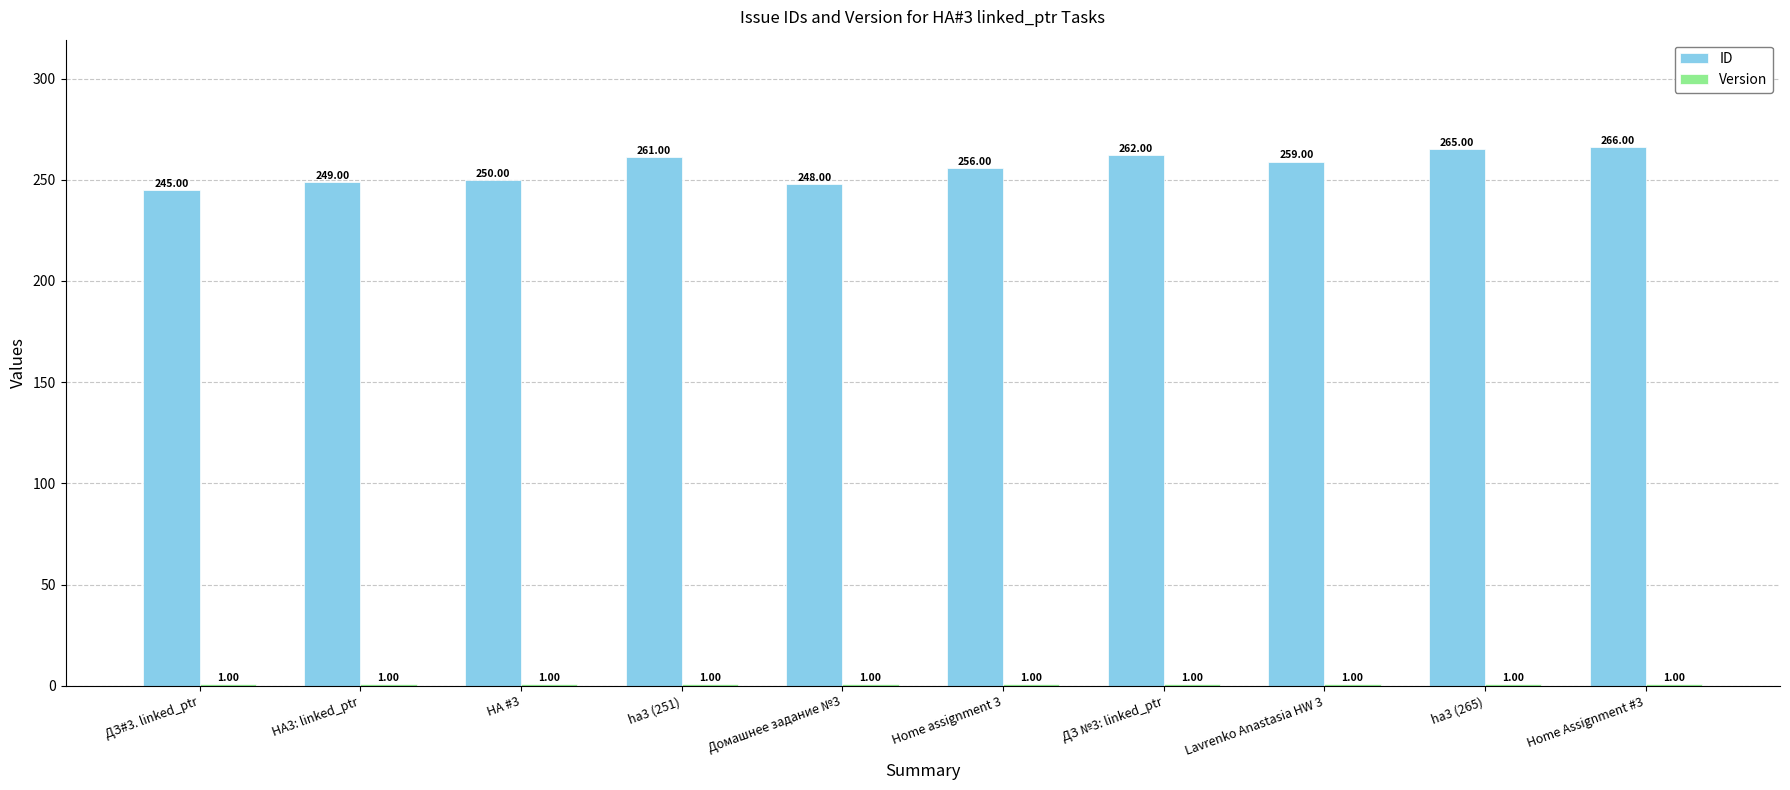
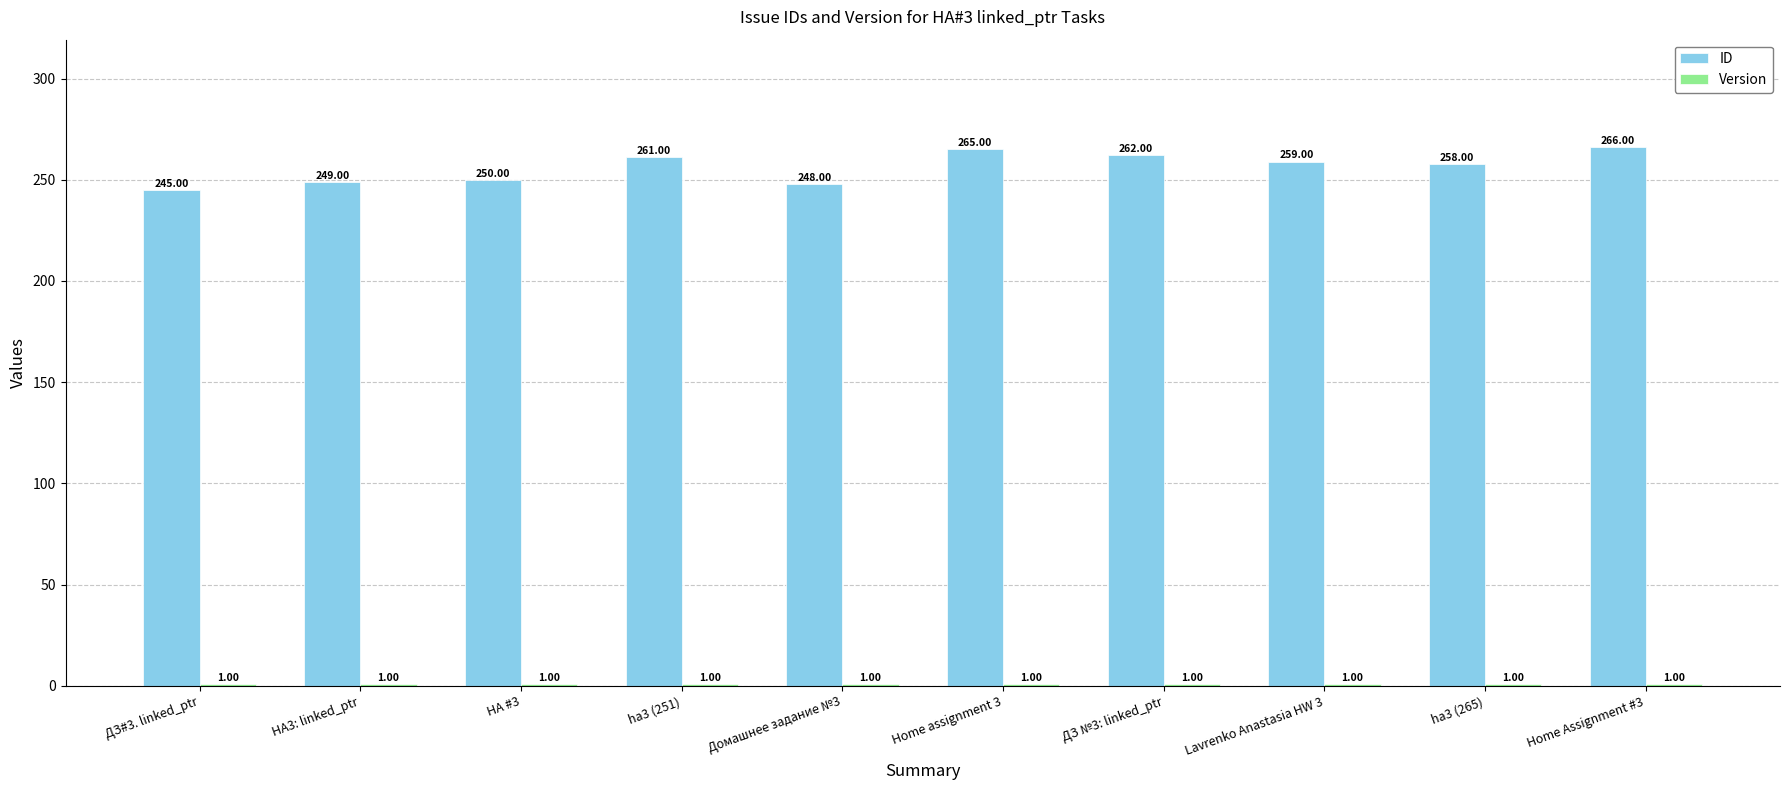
ID, Home assignment 3: 256.00 -> 265.00
ID, ha3 (265): 265.00 -> 258.00
